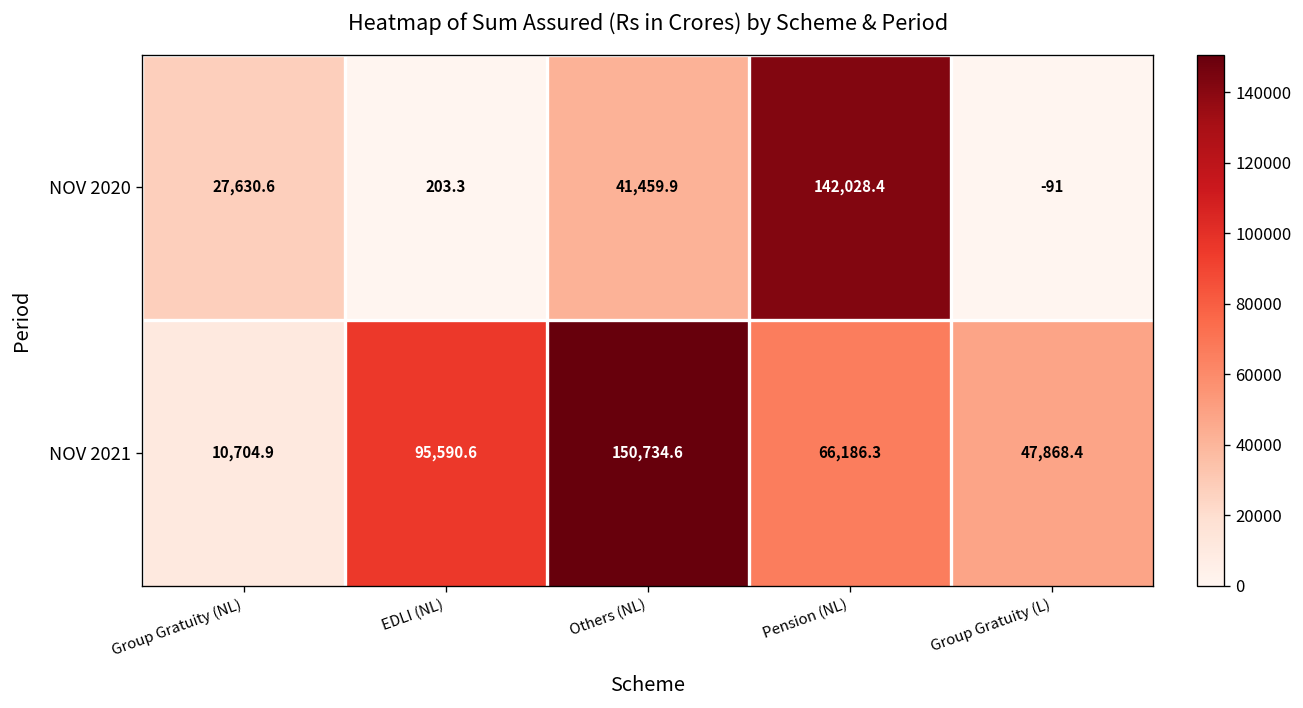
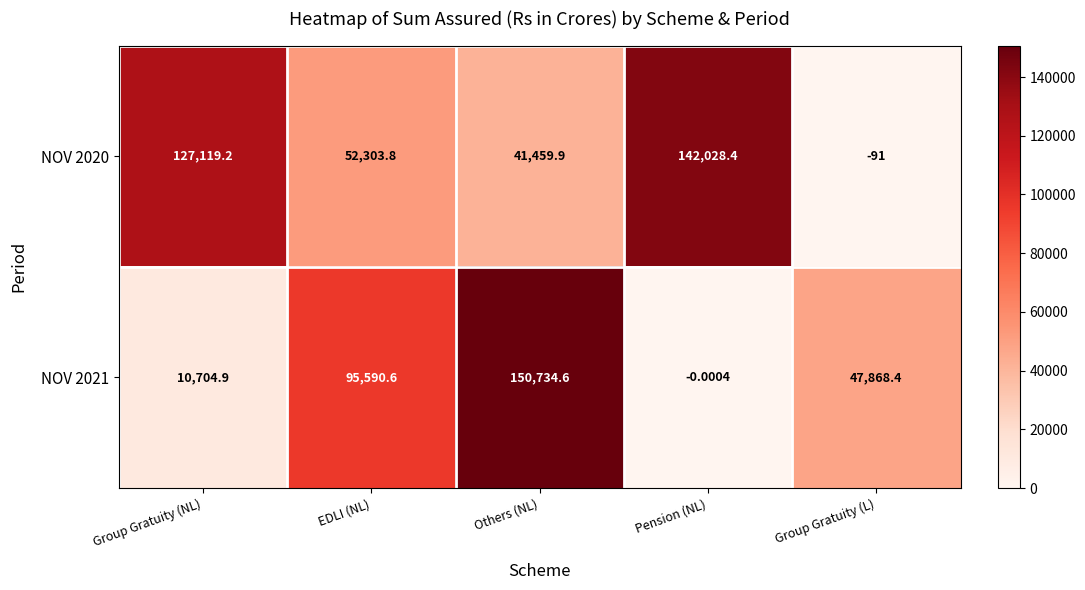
NOV 2020, Group Gratuity (NL): 27,630.6 -> 127,119.2
NOV 2020, EDLI (NL): 203.3 -> 52,303.8
NOV 2021, Pension (NL): 66,186.3 -> -0.0004
